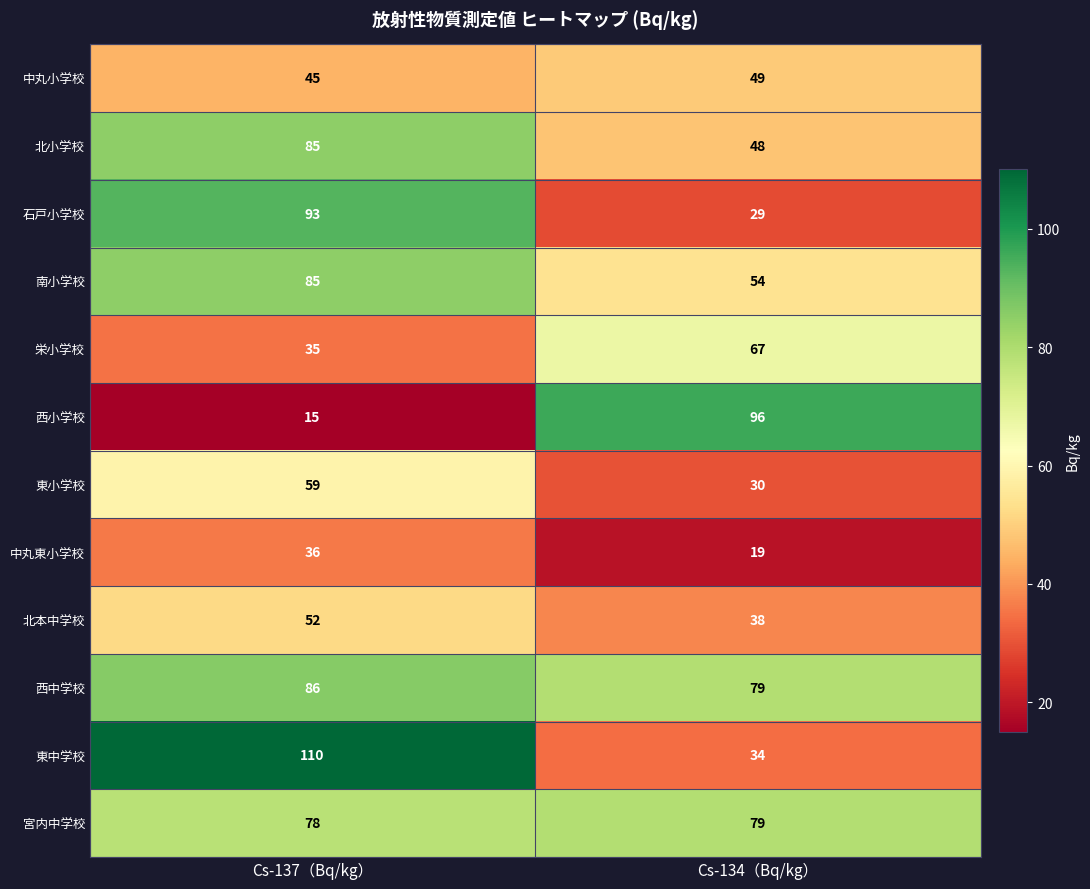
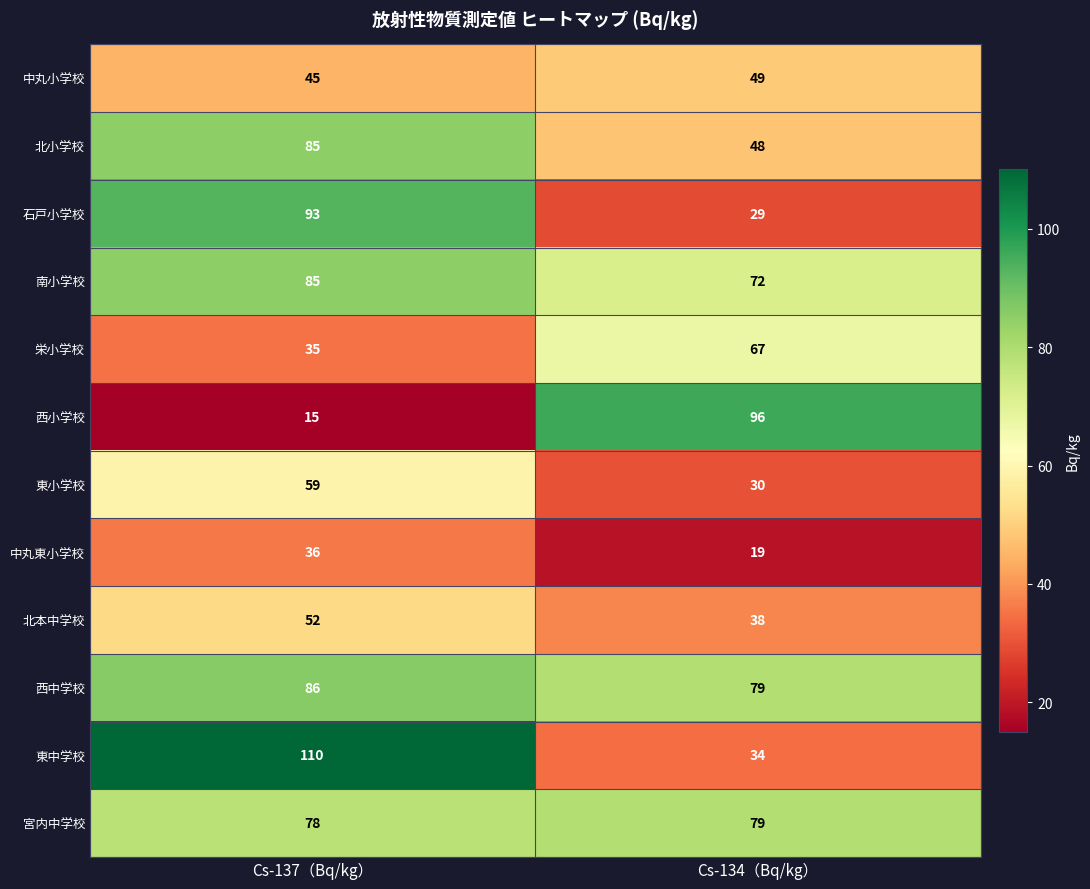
南小学校, Cs-134（Bq/kg）: 54 -> 72
